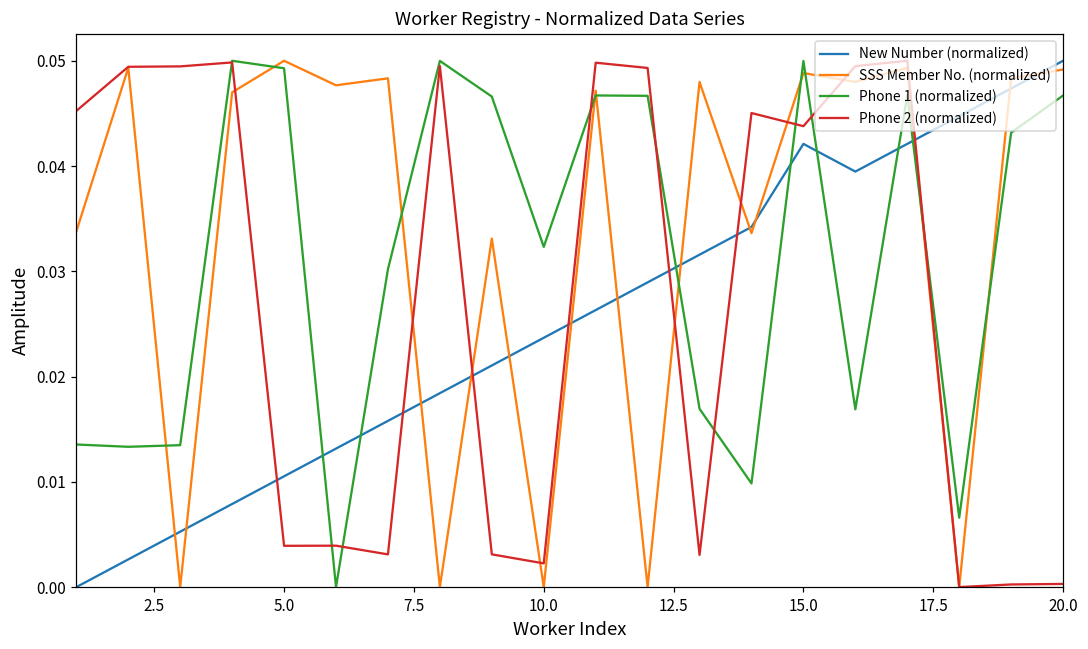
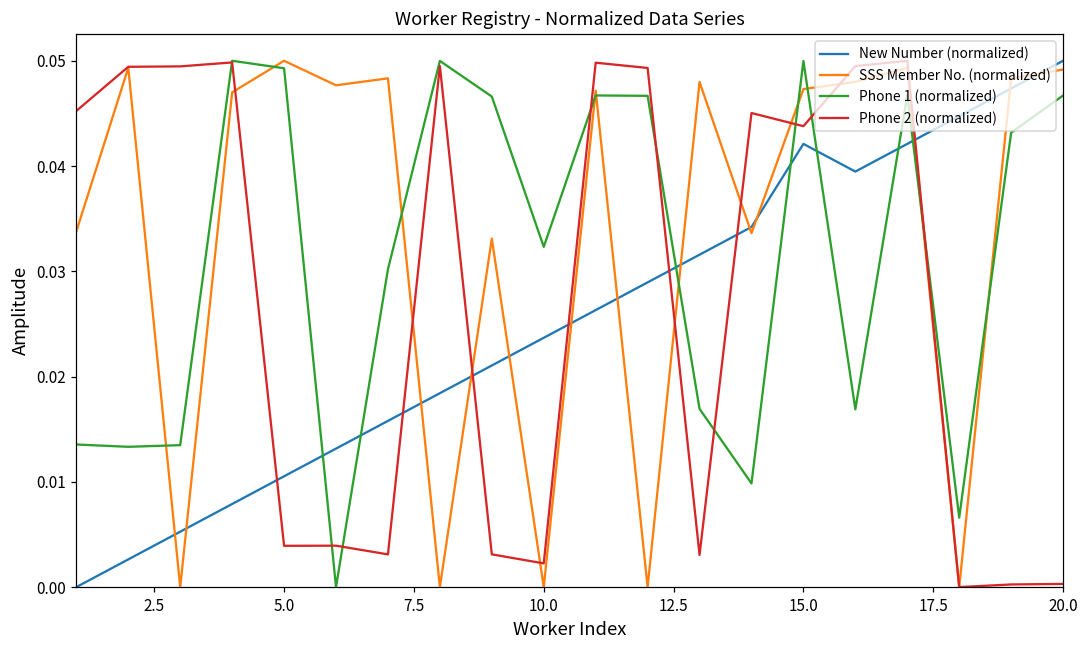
SSS Member No. (normalized), 15.0: 0.049 -> 0.047
